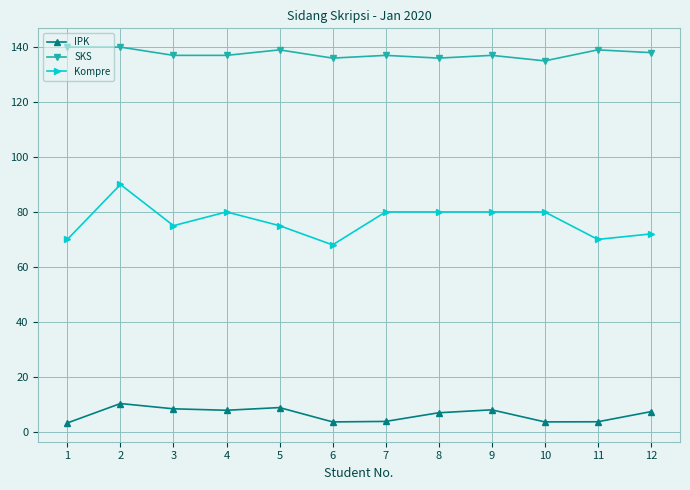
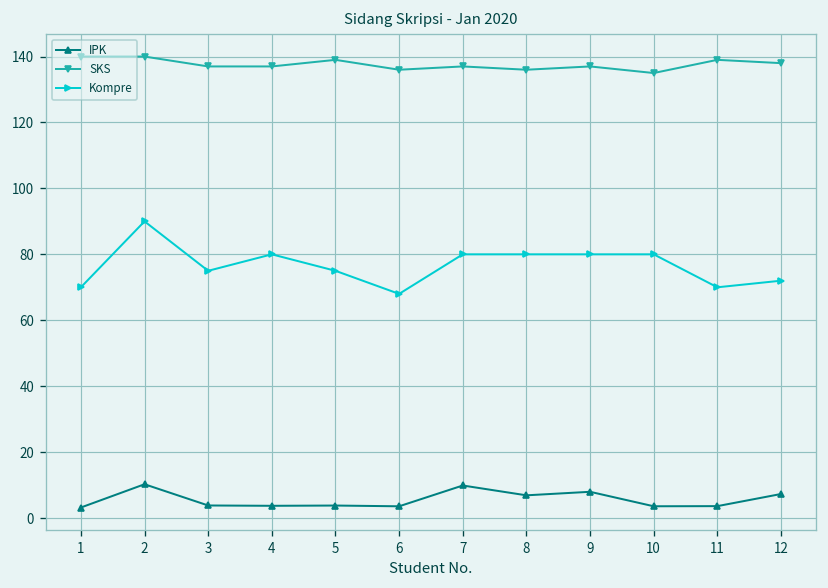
IPK, 3: 8 -> 4
IPK, 4: 8 -> 4
IPK, 5: 9 -> 4
IPK, 7: 4 -> 10
